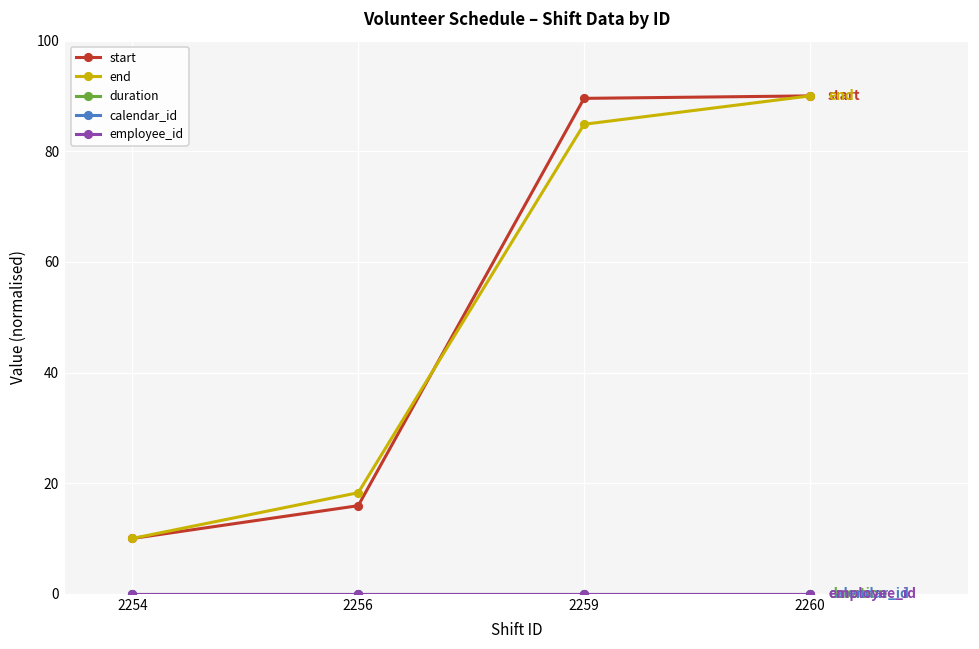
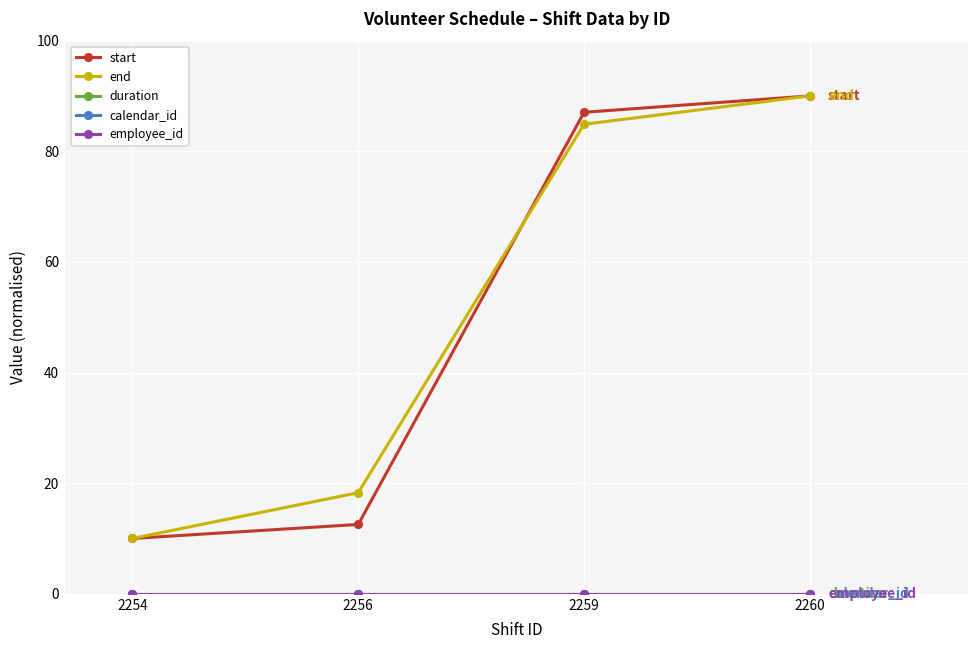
start, 2256: 16 -> 13
start, 2259: 90 -> 87
